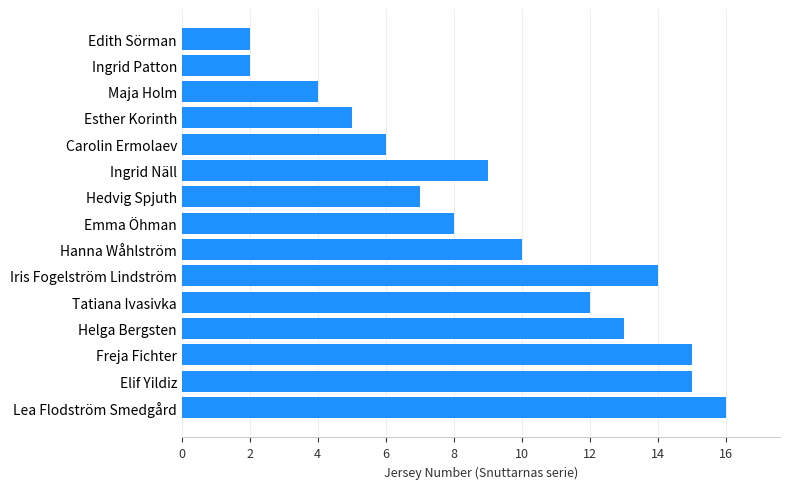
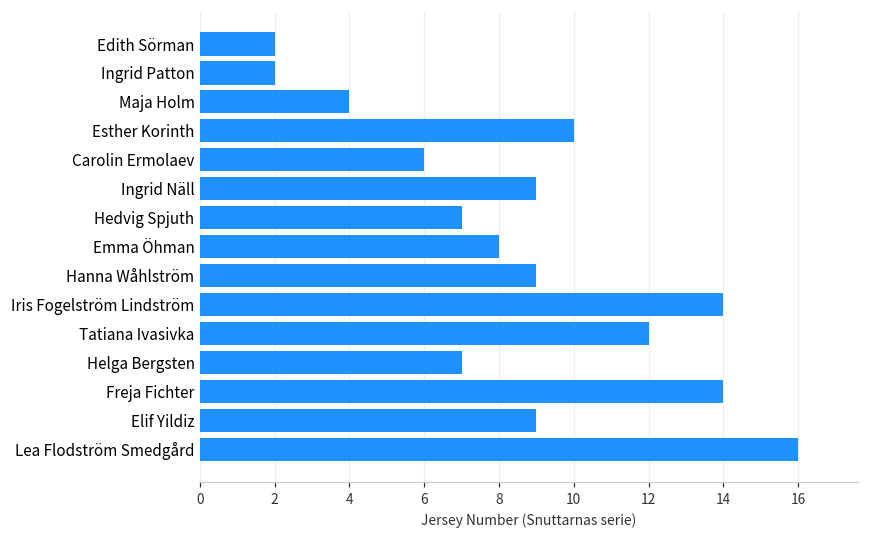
Esther Korinth: 5 -> 10
Hanna Wåhlström: 10 -> 9
Helga Bergsten: 13 -> 7
Freja Fichter: 15 -> 14
Elif Yildiz: 15 -> 9
